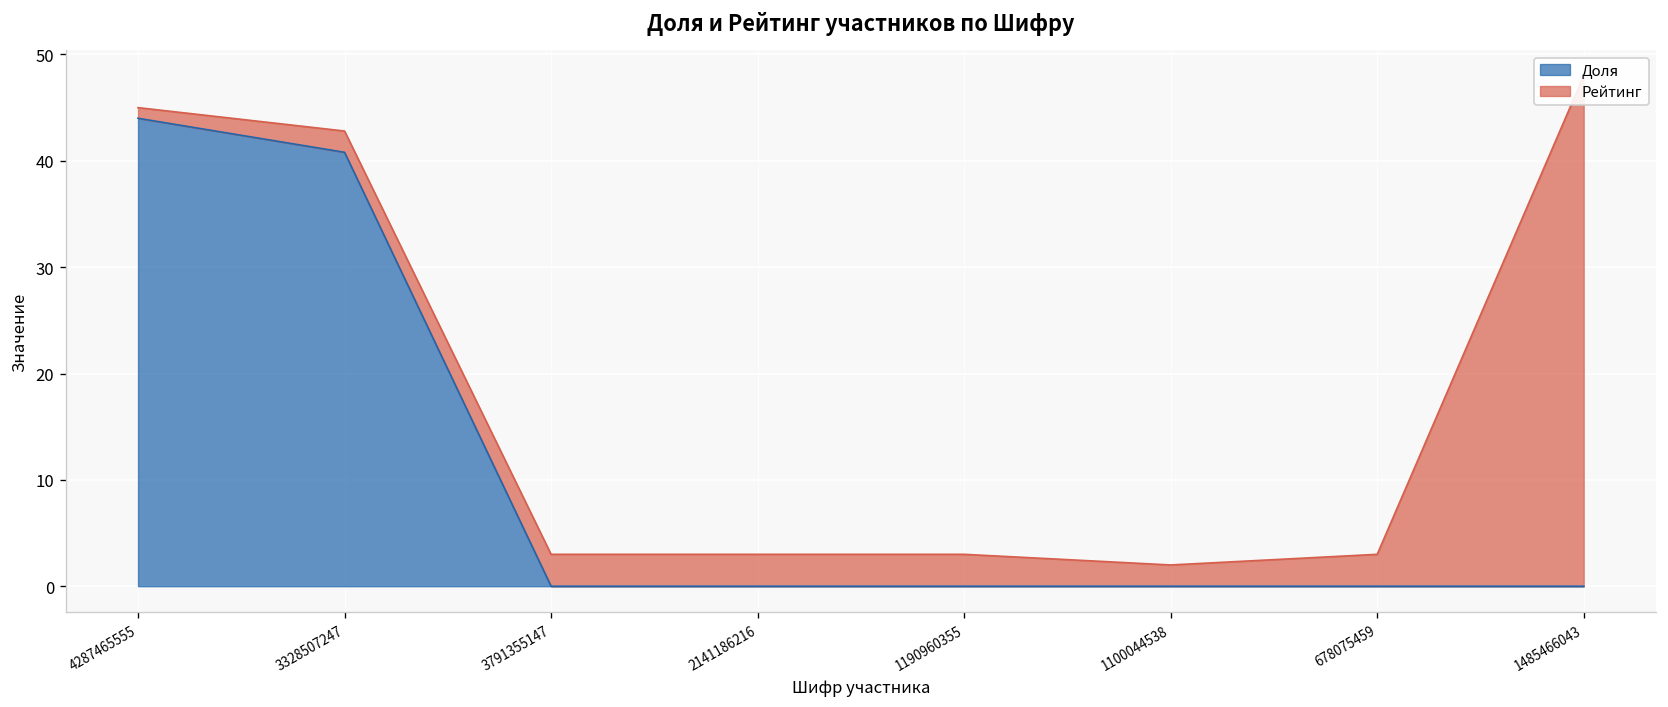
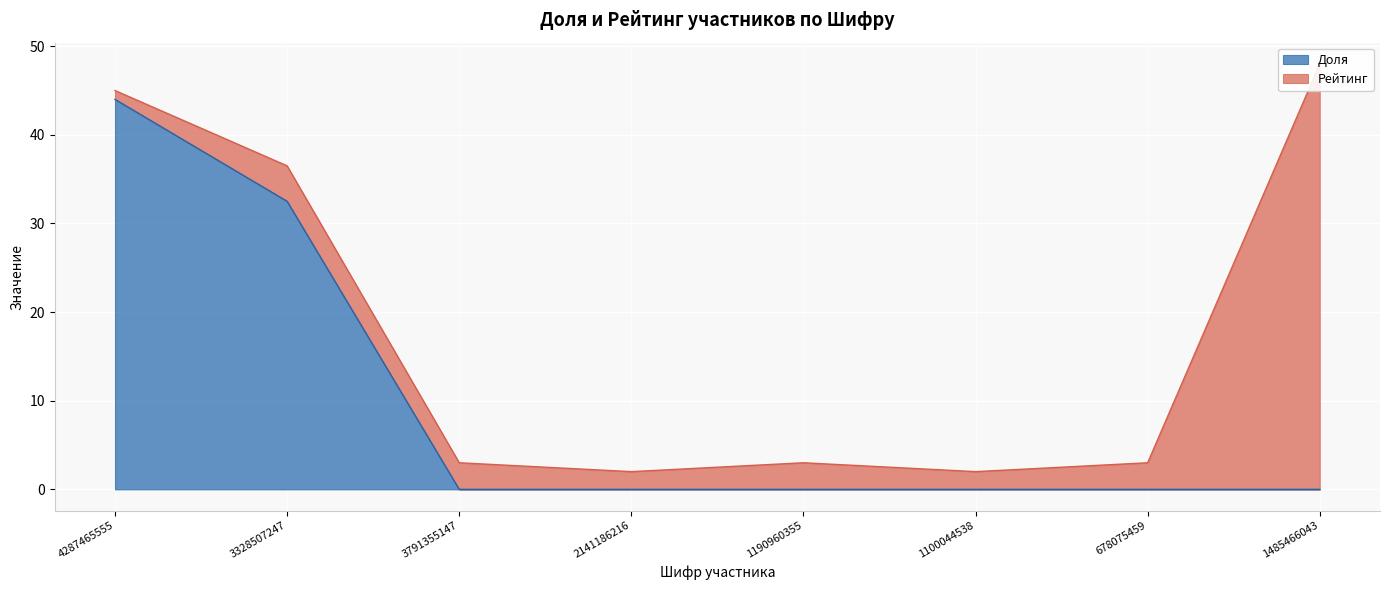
Доля, 3328507247: 41 -> 33
Рейтинг, 3328507247: 2 -> 4
Рейтинг, 2141186216: 3 -> 2
